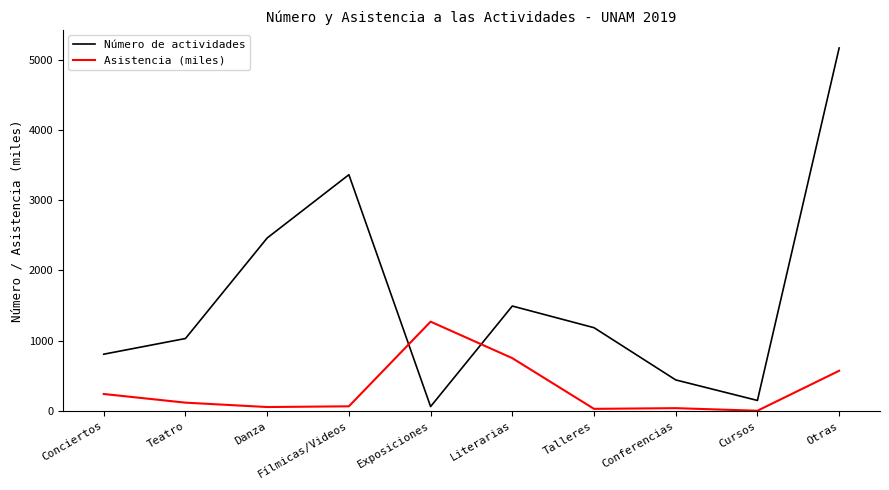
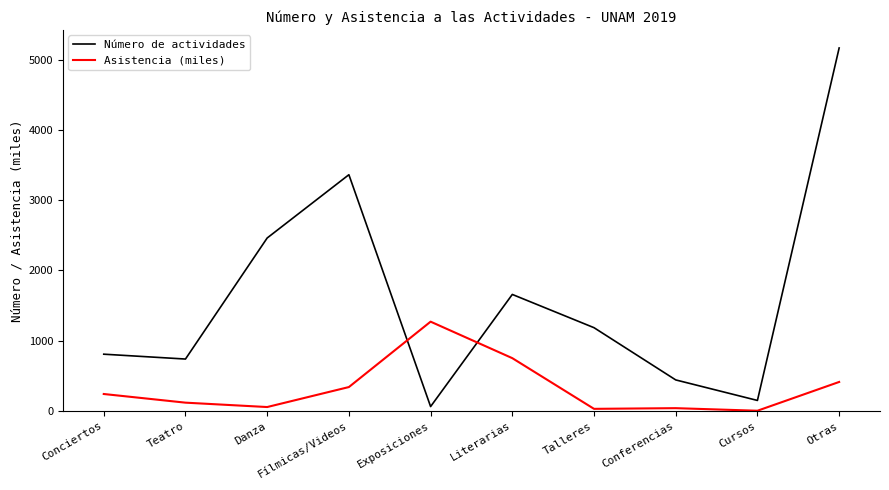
Número de actividades, Teatro: 1000 -> 700
Asistencia (miles), Fílmicas/Videos: 100 -> 300
Número de actividades, Literarias: 1500 -> 1700
Asistencia (miles), Otras: 600 -> 400
